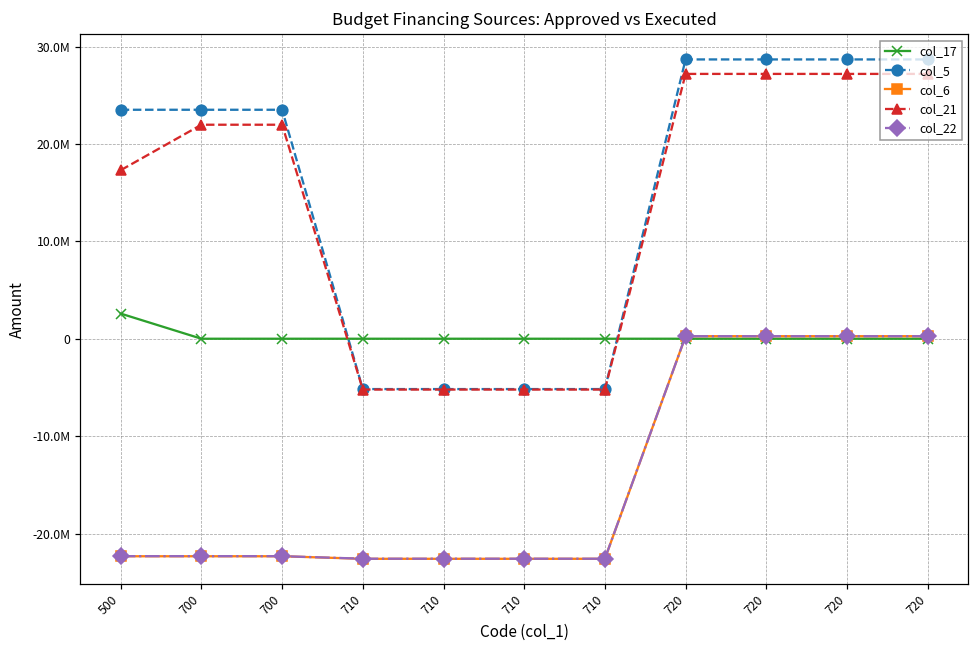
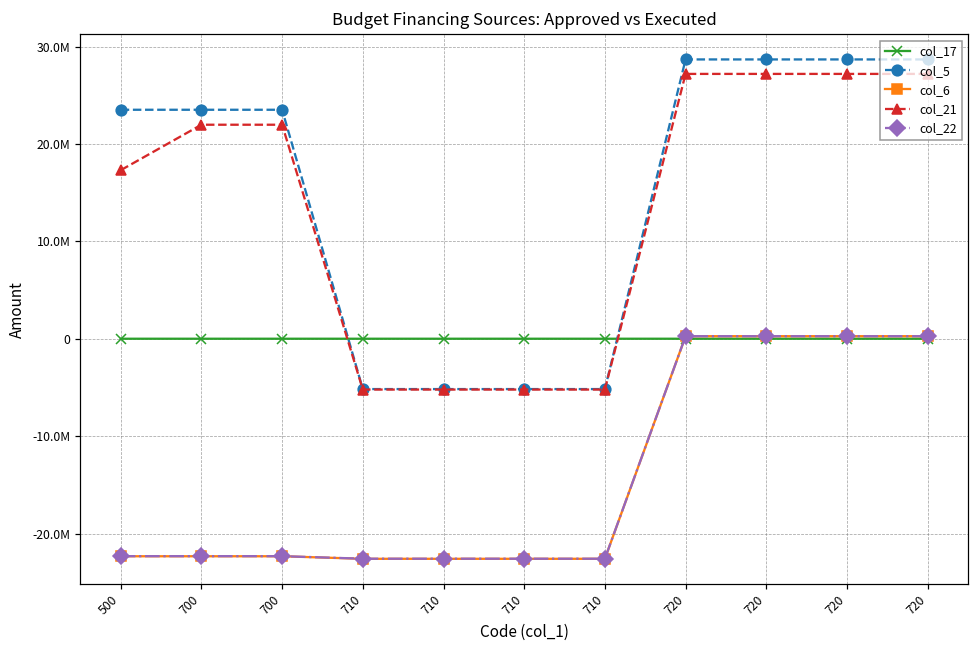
col_17, 500: 3000000 -> 0
